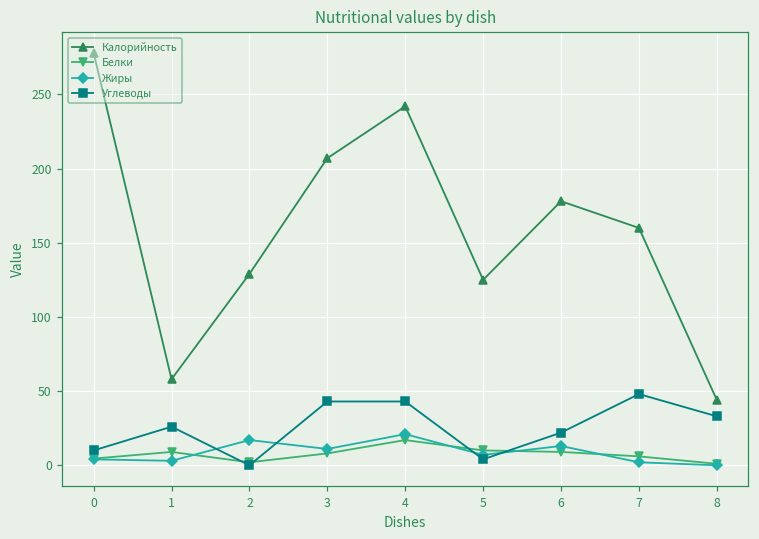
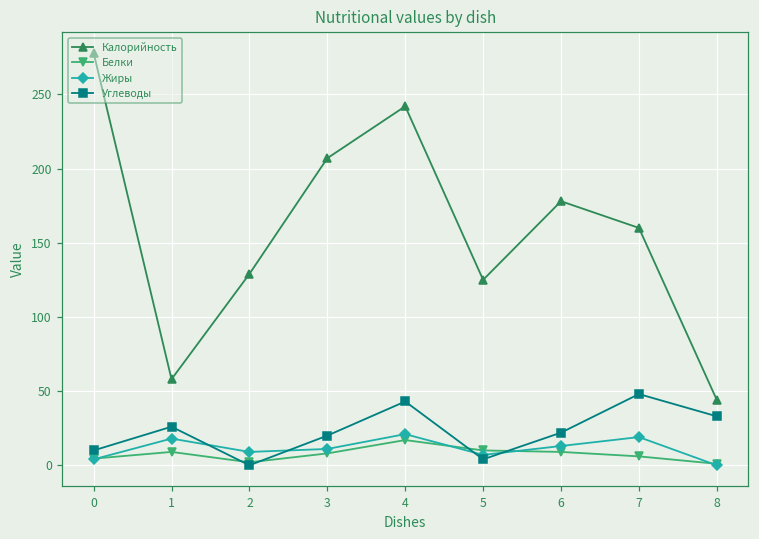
Жиры, 1: 3 -> 18
Жиры, 2: 17 -> 9
Углеводы, 3: 43 -> 20
Жиры, 7: 2 -> 19
